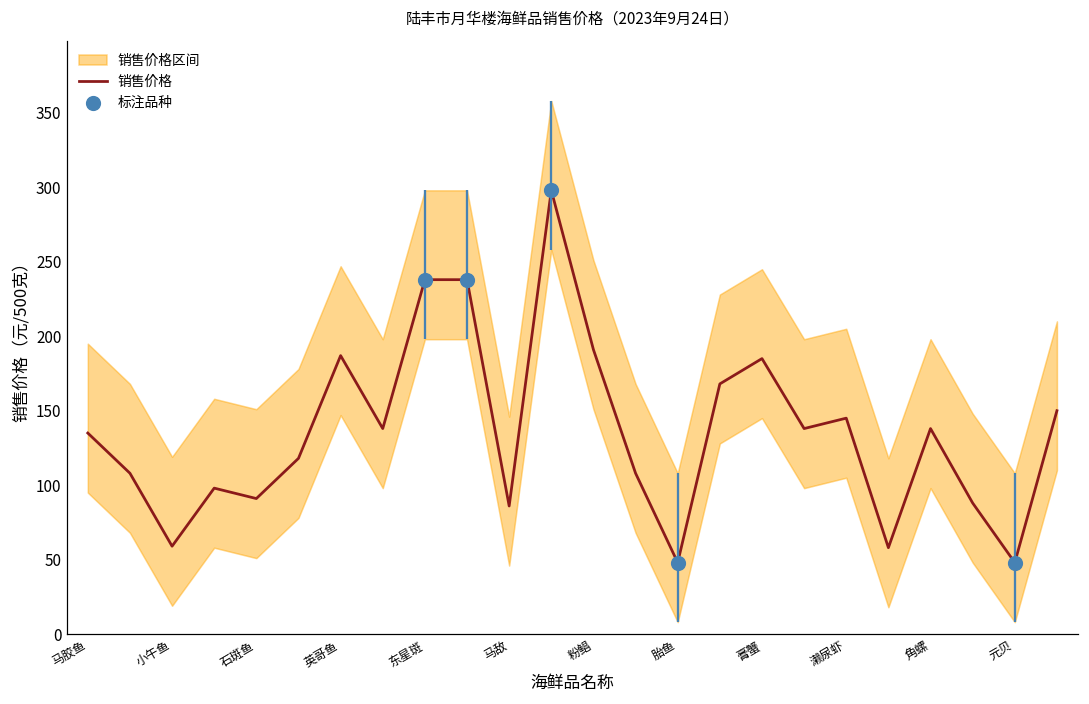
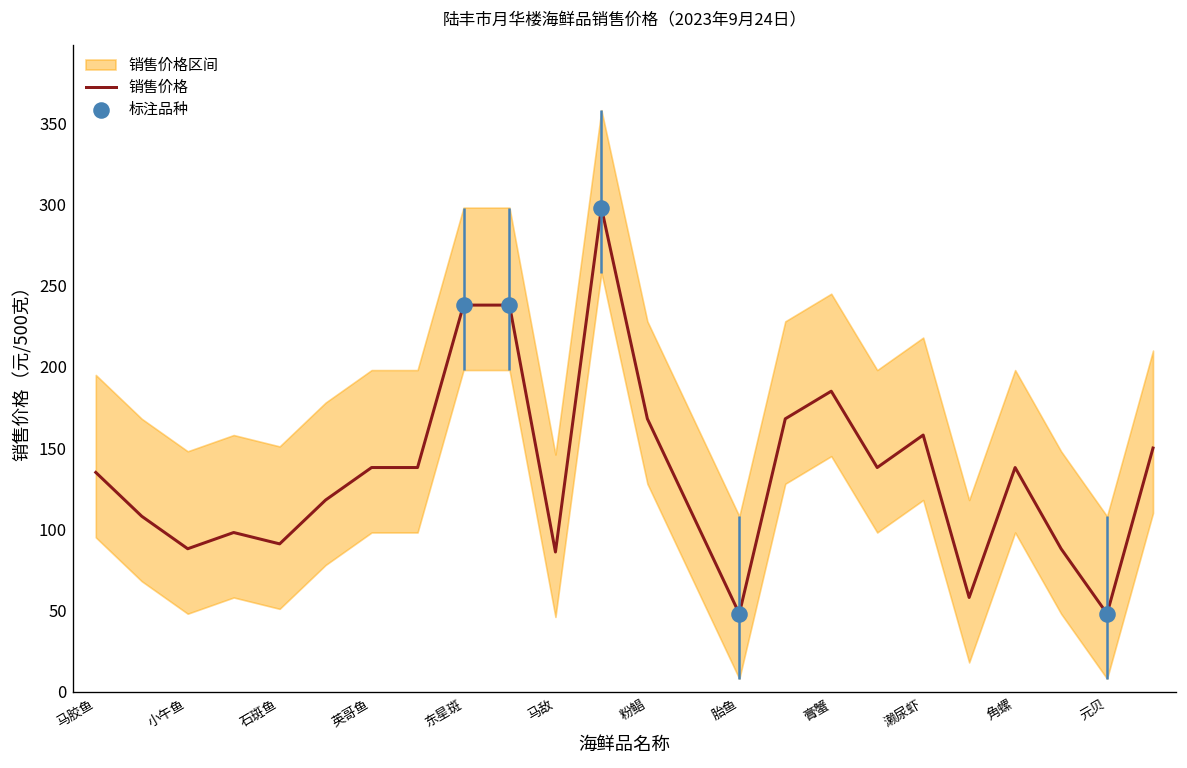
销售价格, 小午鱼: 59 -> 88
销售价格, 英哥鱼: 187 -> 138
销售价格, 粉鲳: 191 -> 168
销售价格, 濑尿虾: 145 -> 158
